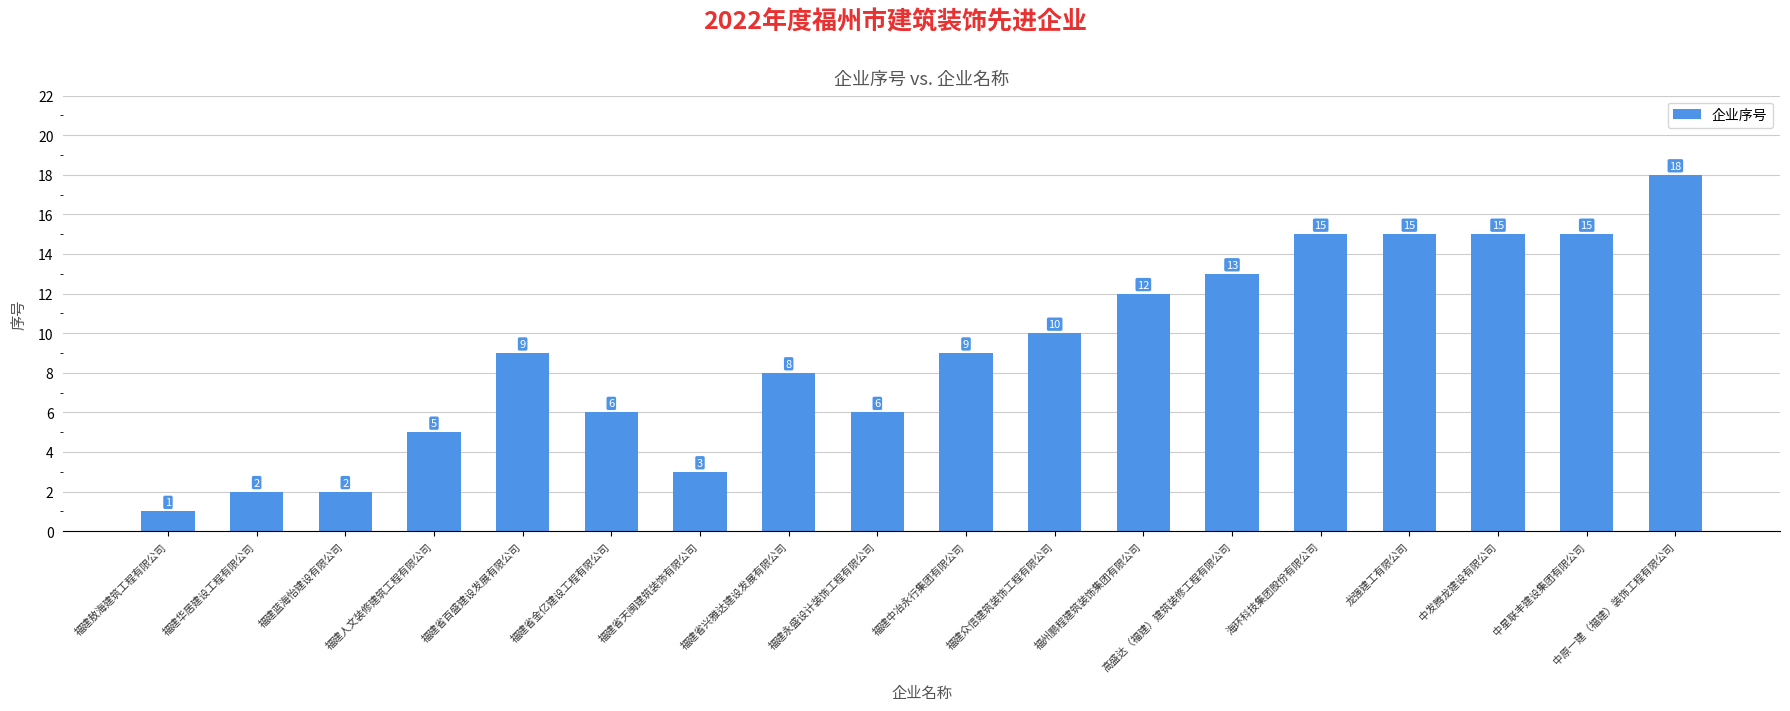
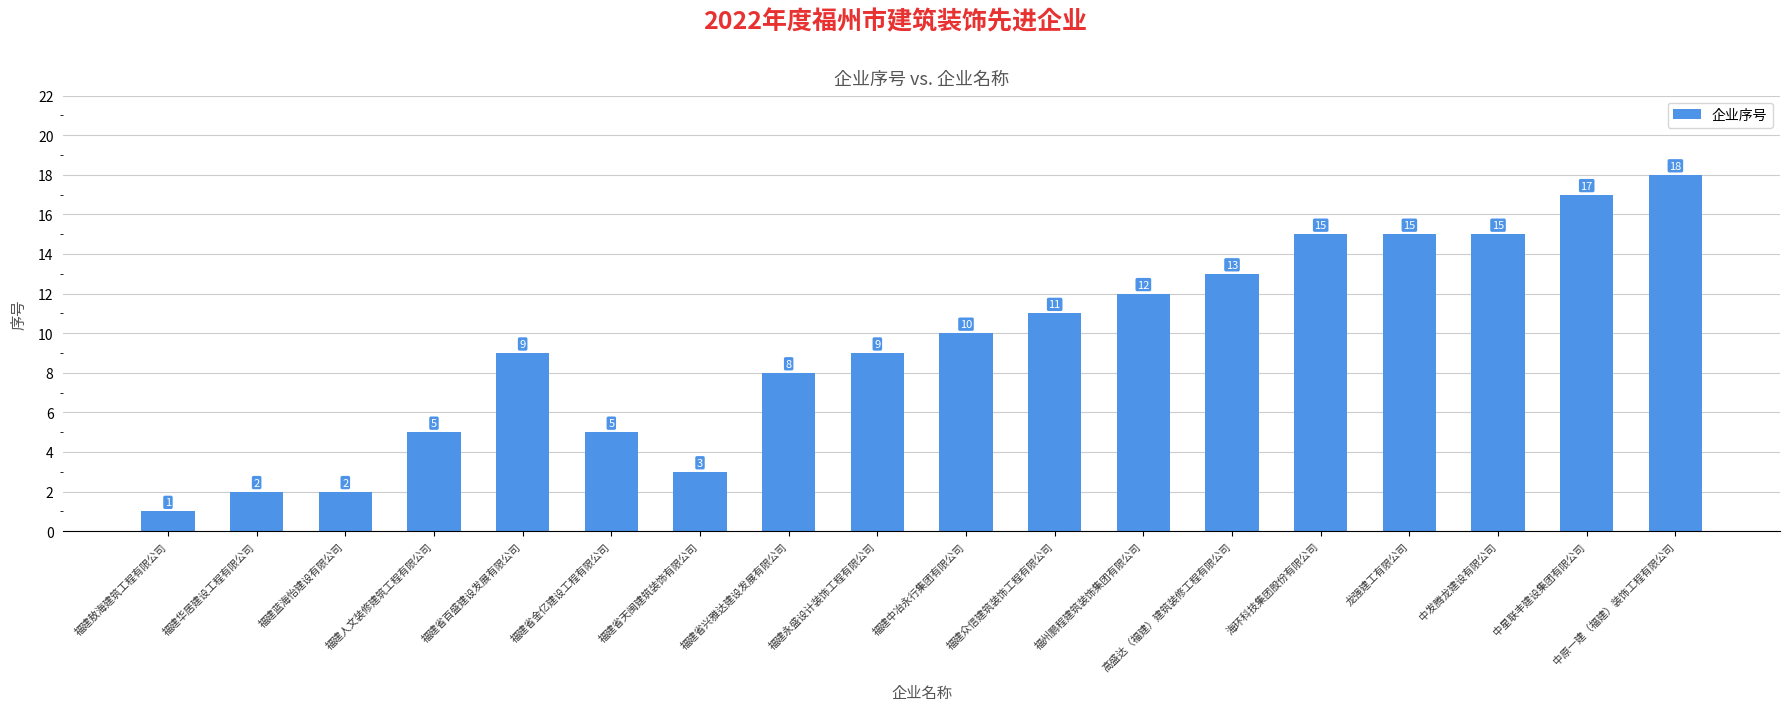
福建省金亿建设工程有限公司: 6 -> 5
福建永盛设计装饰工程有限公司: 6 -> 9
福建中冶永行集团有限公司: 9 -> 10
福建众信建筑装饰工程有限公司: 10 -> 11
中星联丰建设集团有限公司: 15 -> 17
